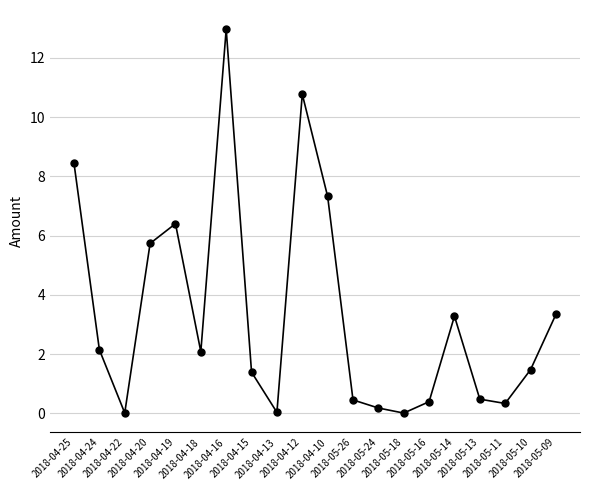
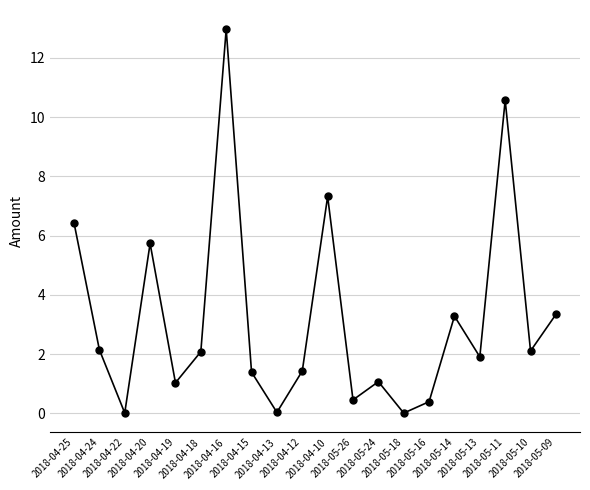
2018-04-25: 8.4 -> 6.4
2018-04-19: 6.4 -> 1.0
2018-04-12: 10.8 -> 1.4
2018-05-24: 0.2 -> 1.1
2018-05-13: 0.5 -> 1.9
2018-05-11: 0.3 -> 10.6
2018-05-10: 1.5 -> 2.1
